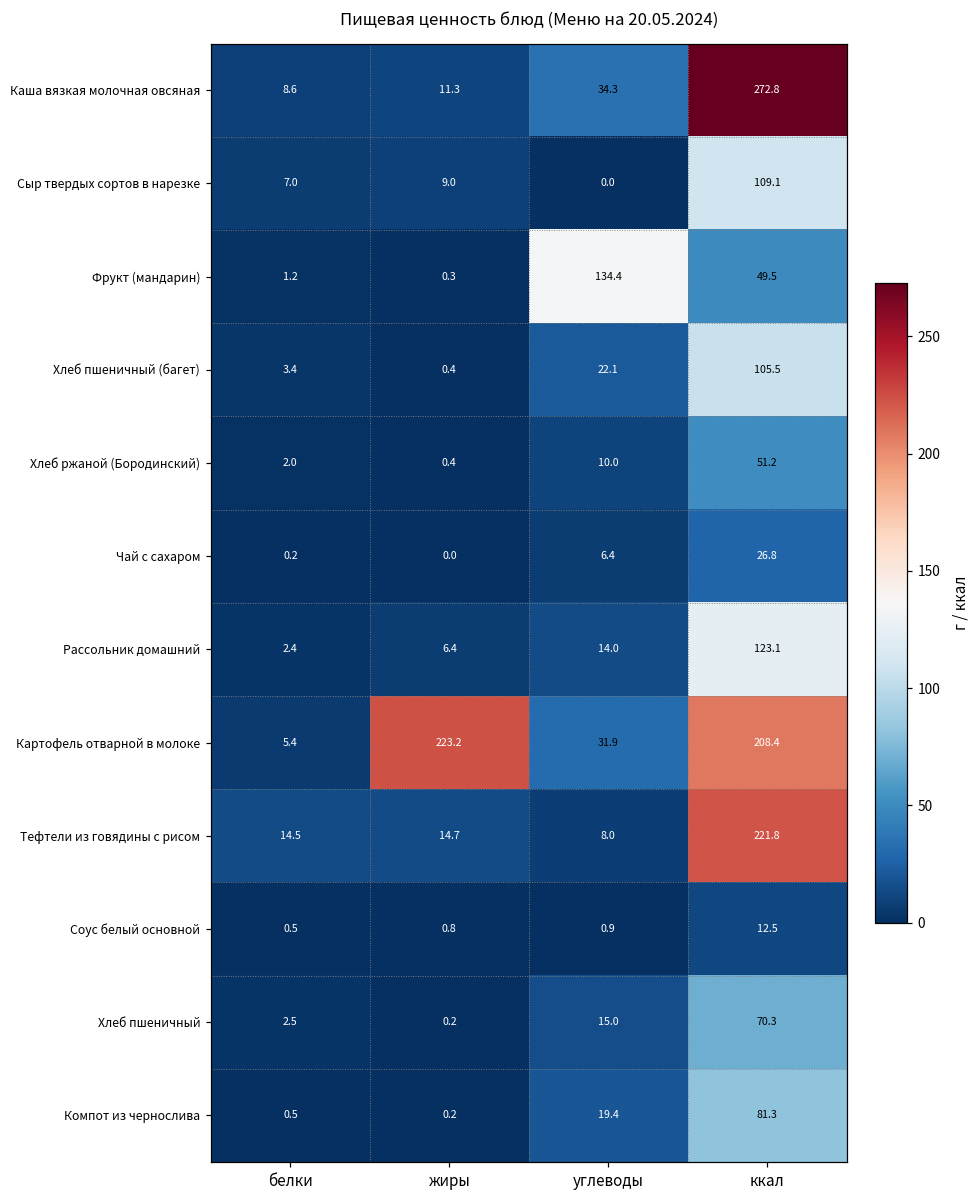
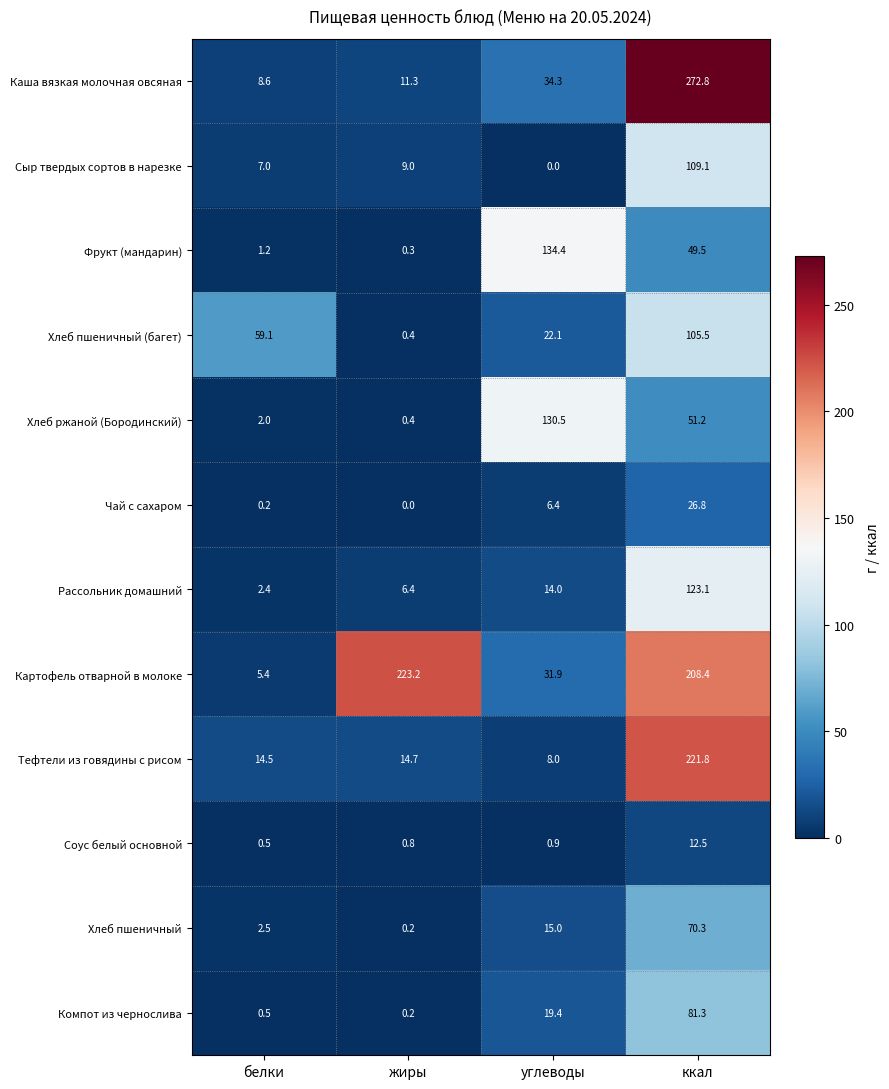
Хлеб пшеничный (багет), белки: 3.4 -> 59.1
Хлеб ржаной (Бородинский), углеводы: 10.0 -> 130.5
